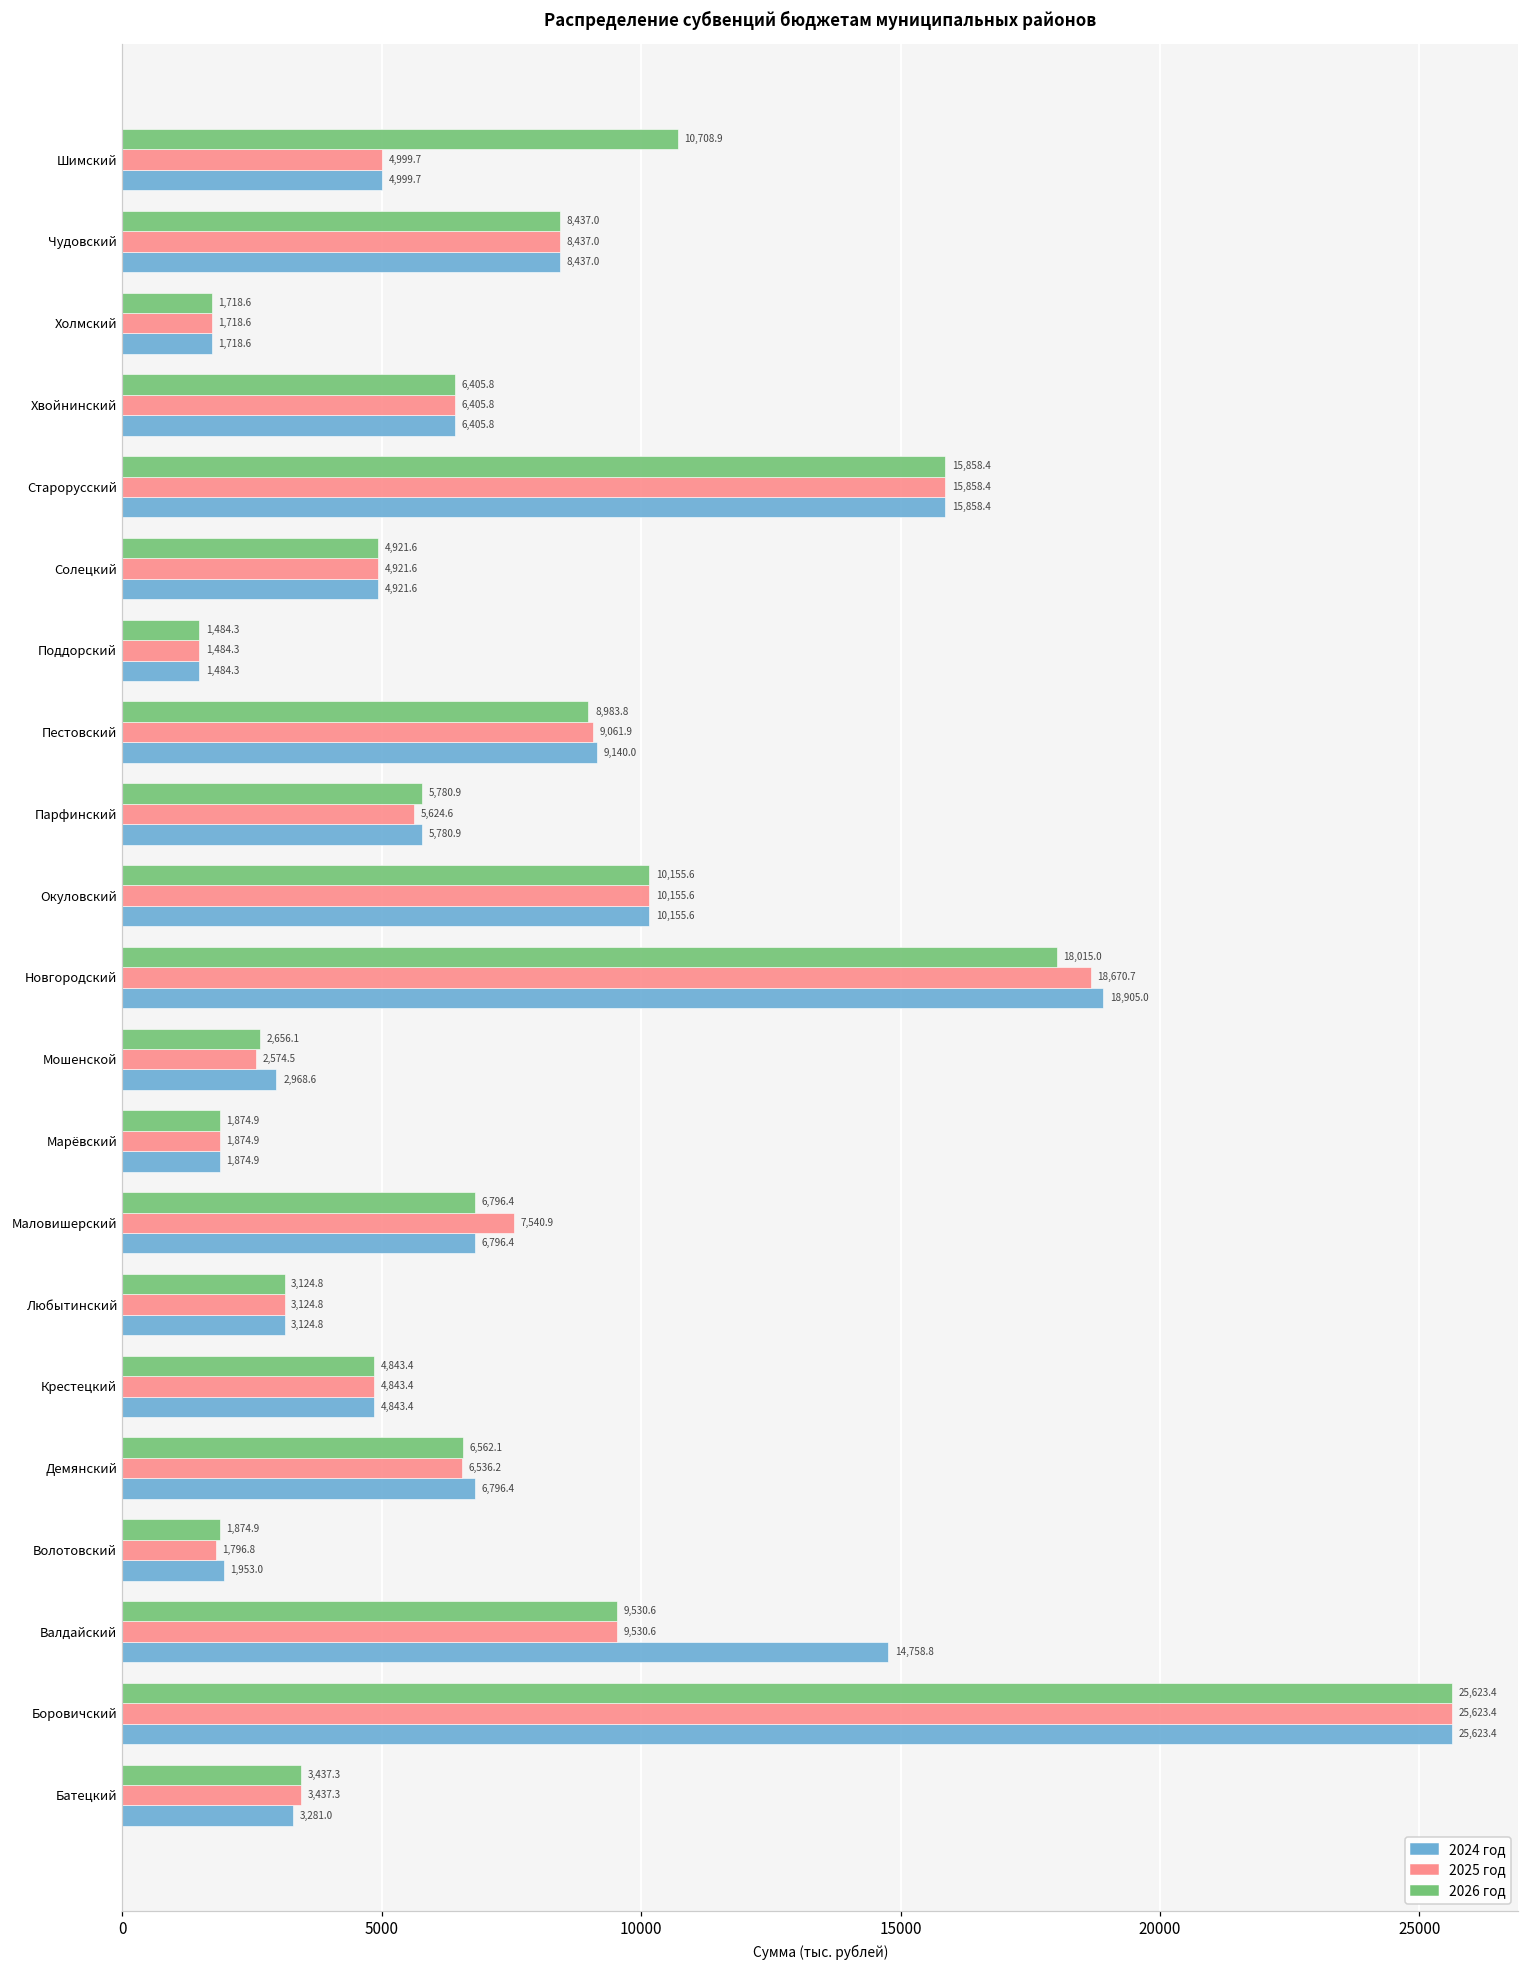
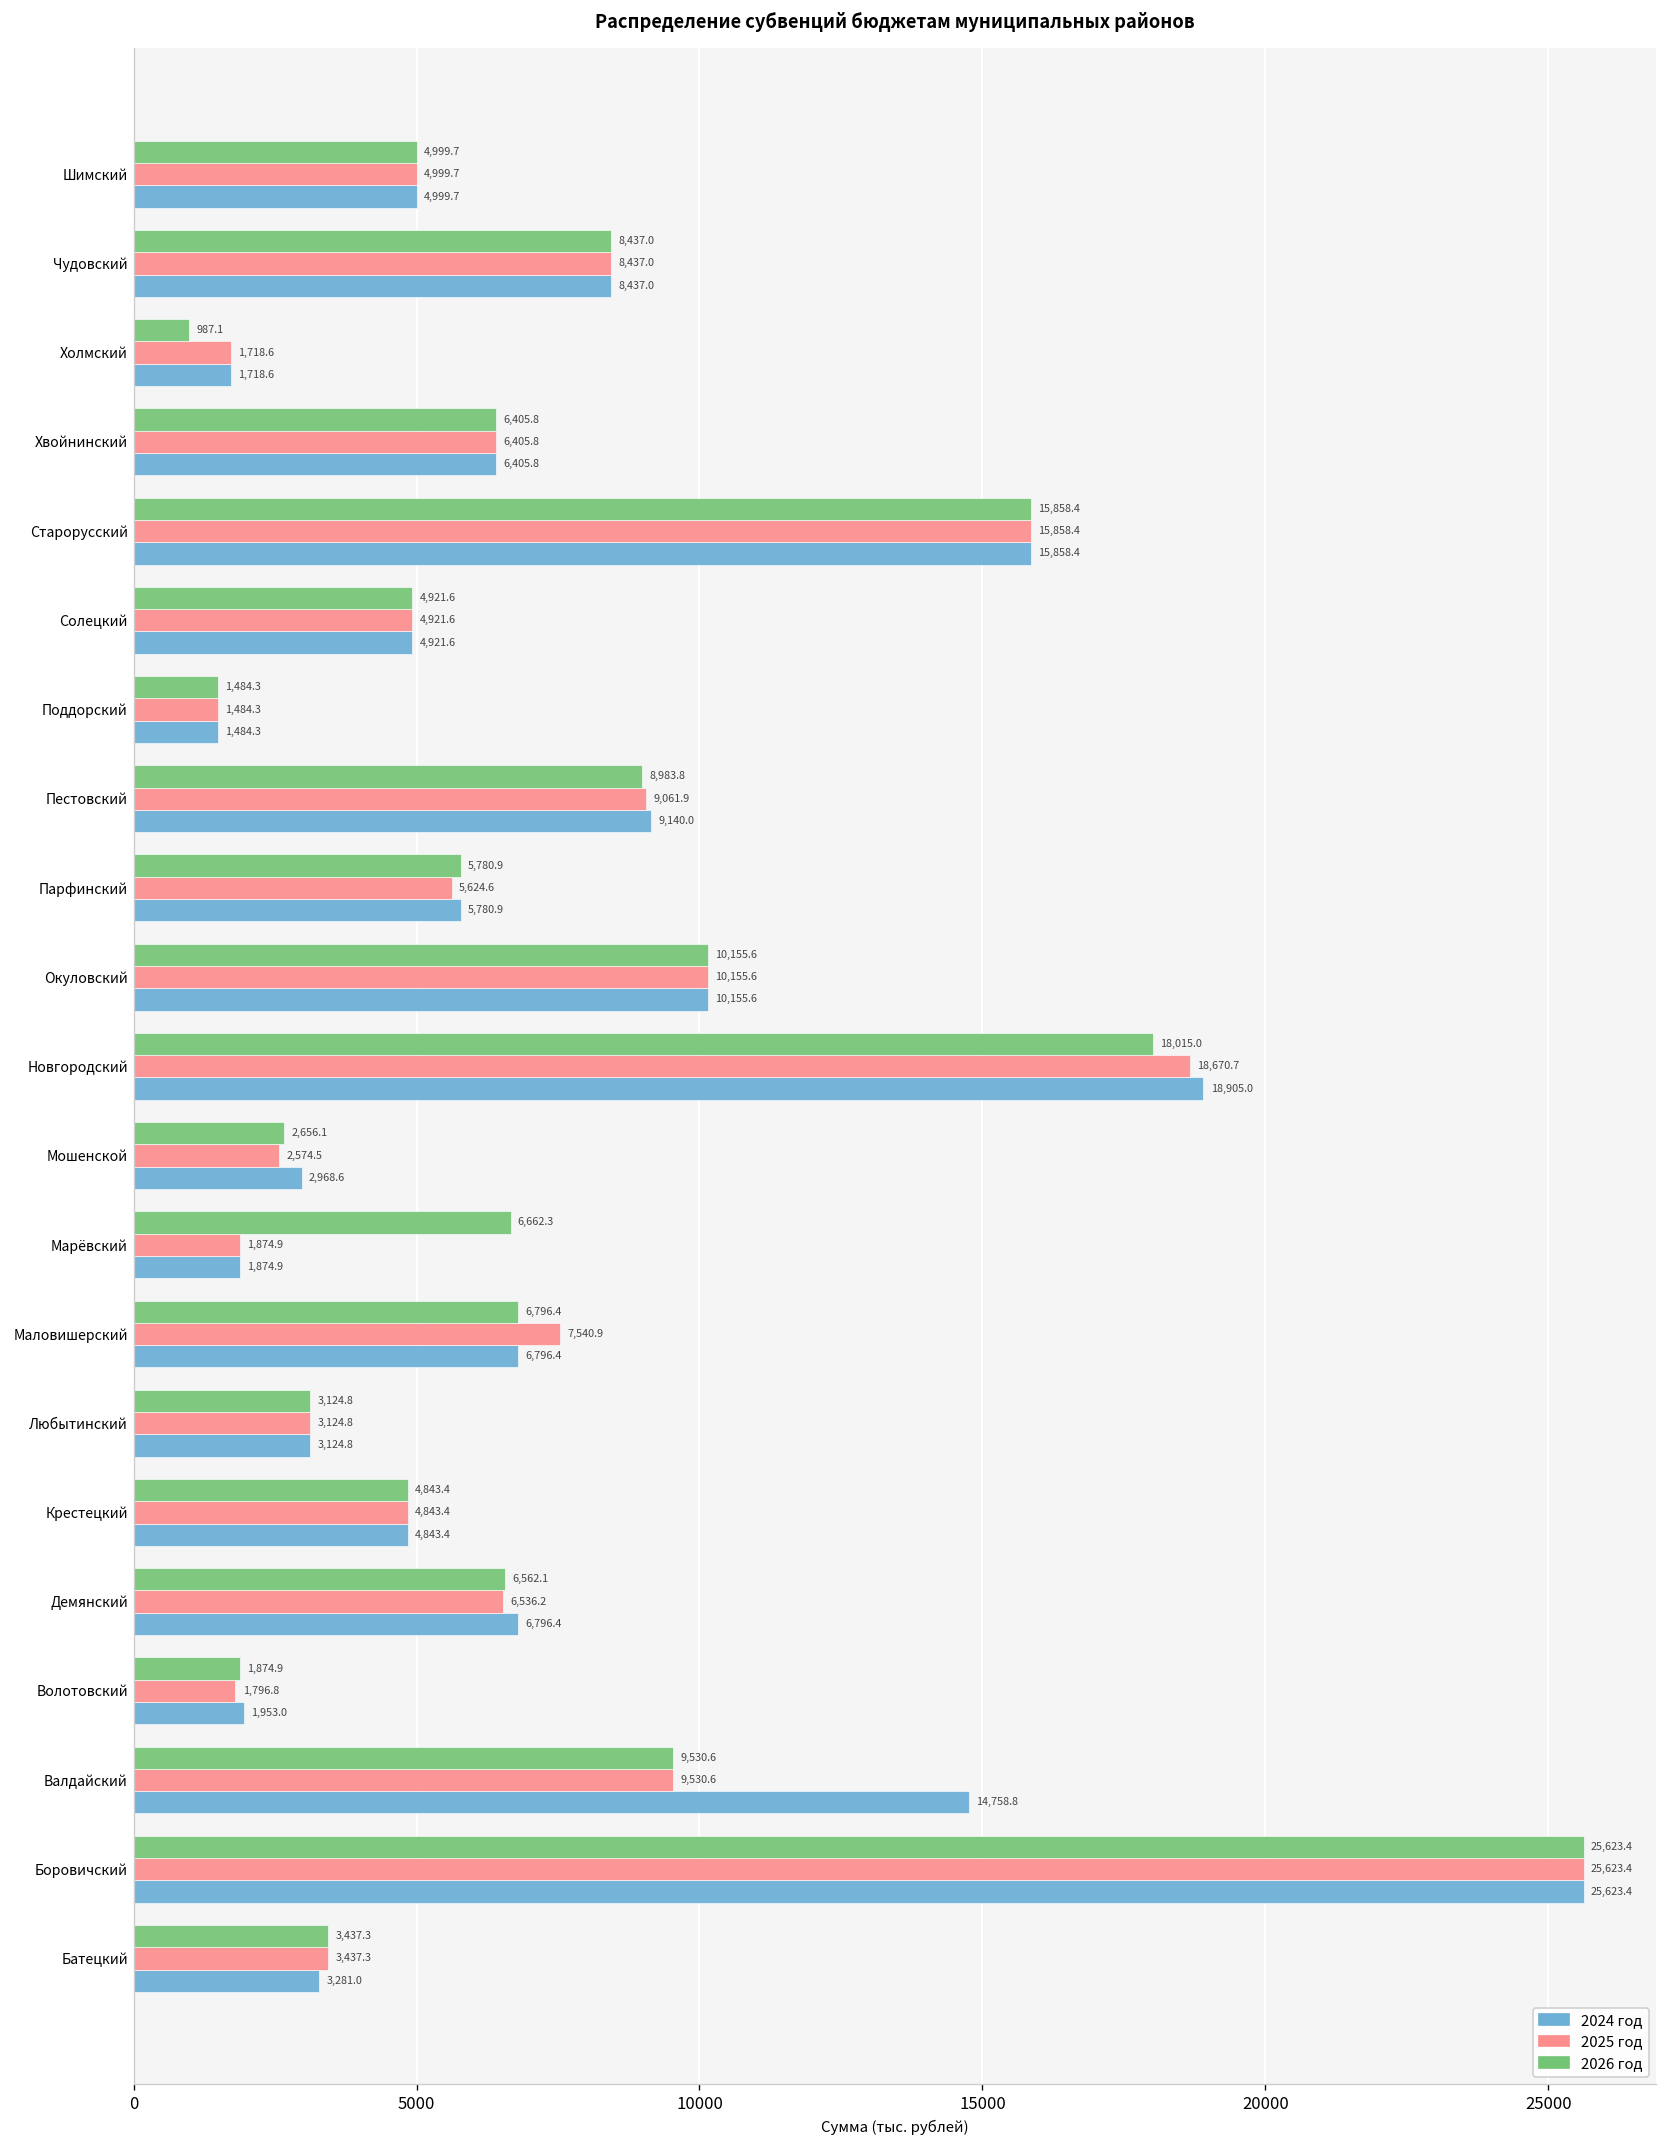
2026 год, Шимский: 10,708.9 -> 4,999.7
2026 год, Холмский: 1,718.6 -> 987.1
2026 год, Марёвский: 1,874.9 -> 6,662.3
